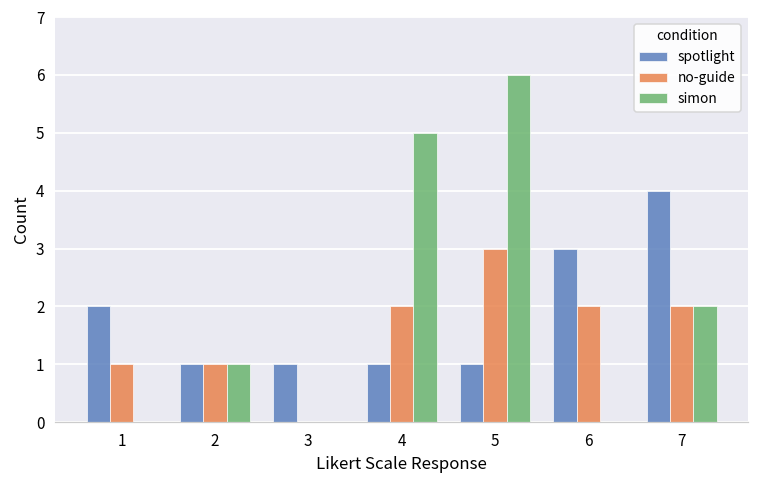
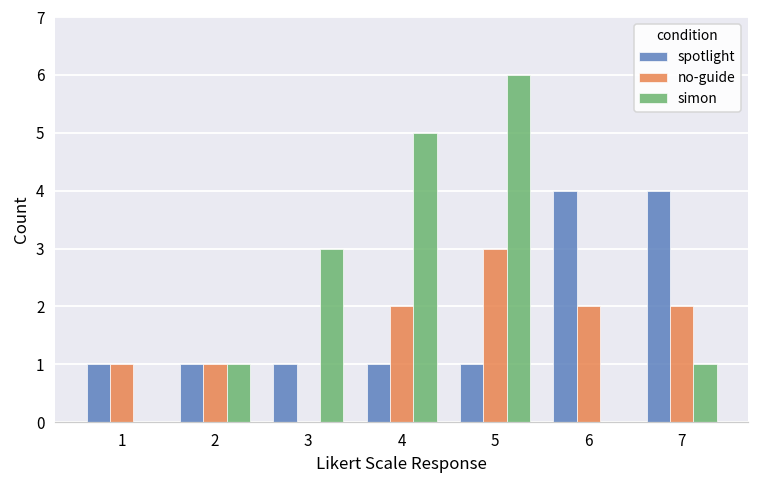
spotlight, 1: 2 -> 1
simon, 3: 0 -> 3
spotlight, 6: 3 -> 4
simon, 7: 2 -> 1
